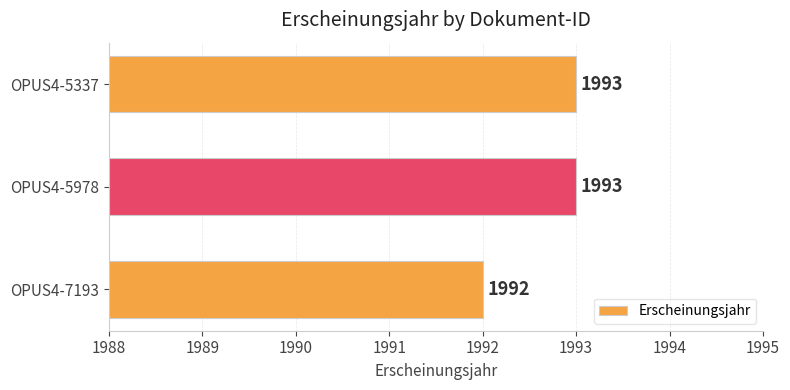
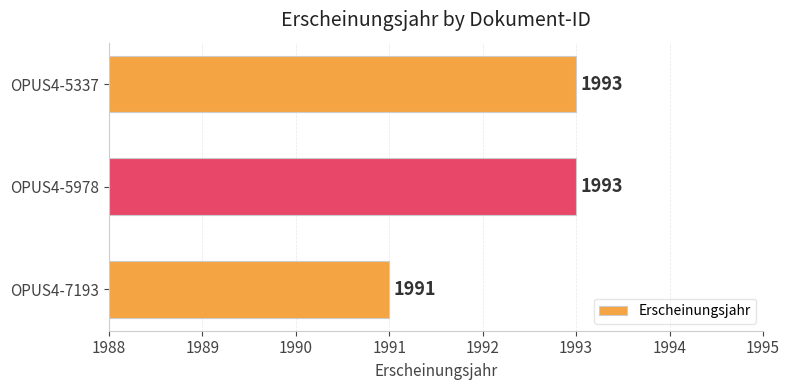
OPUS4-7193: 1992 -> 1991
